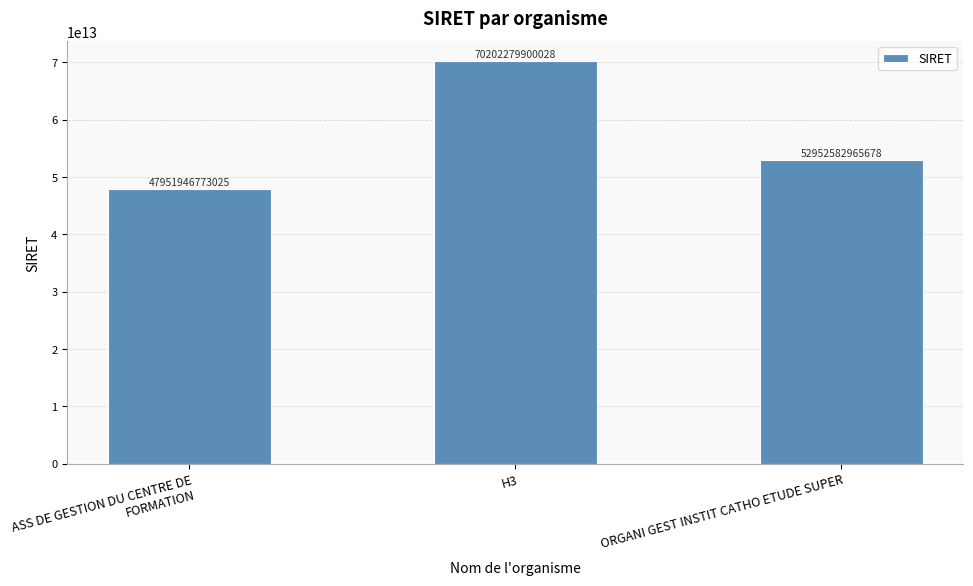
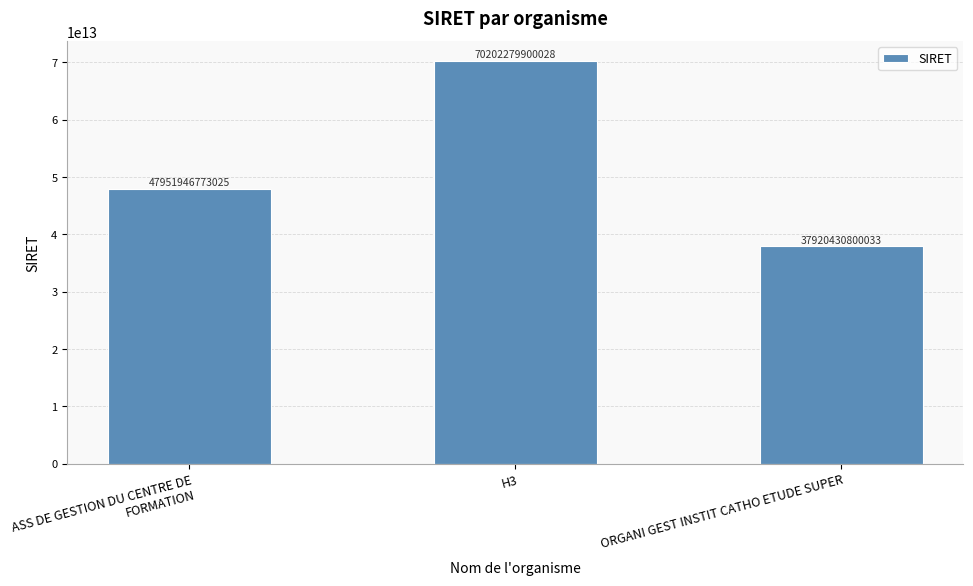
ORGANI GEST INSTIT CATHO ETUDE SUPER: 52952582965678 -> 37920430800033
